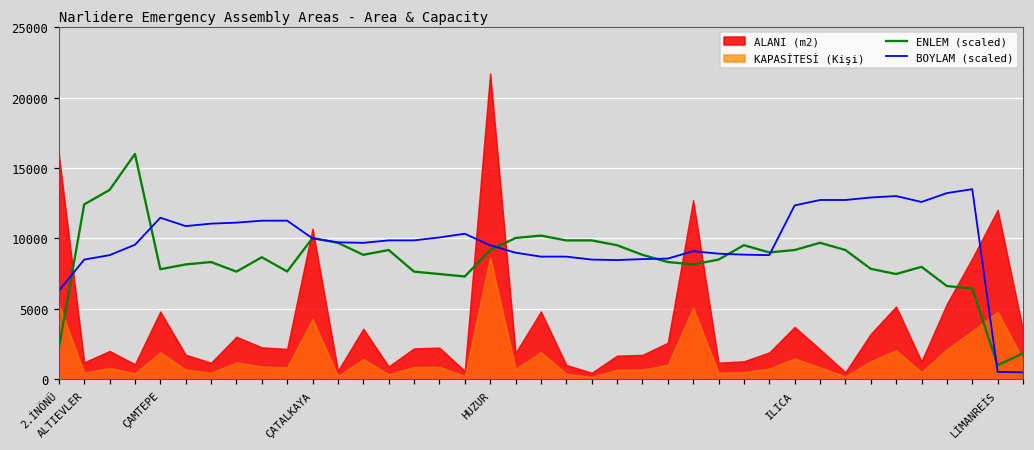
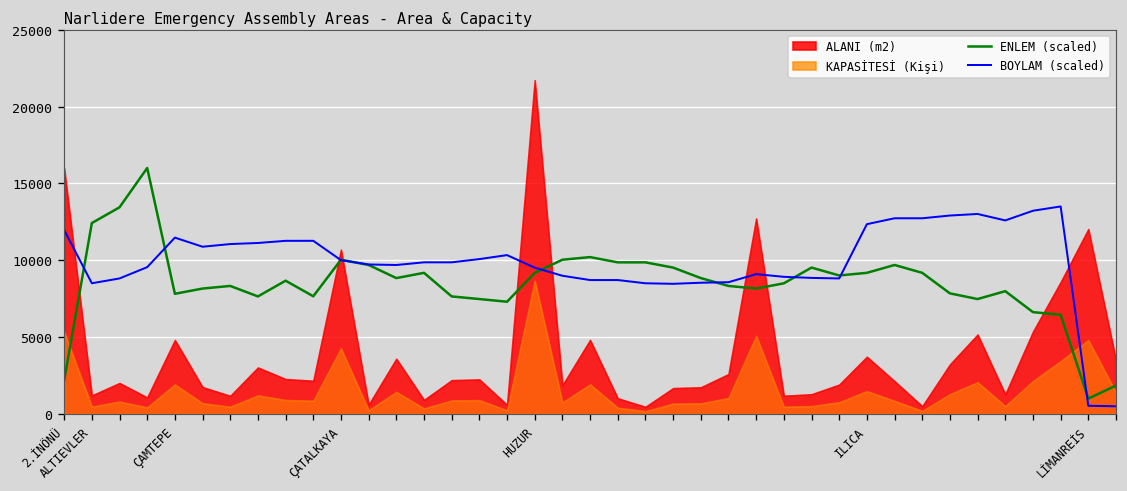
BOYLAM (scaled), 2.İNÖNÜ: 6300 -> 12000
